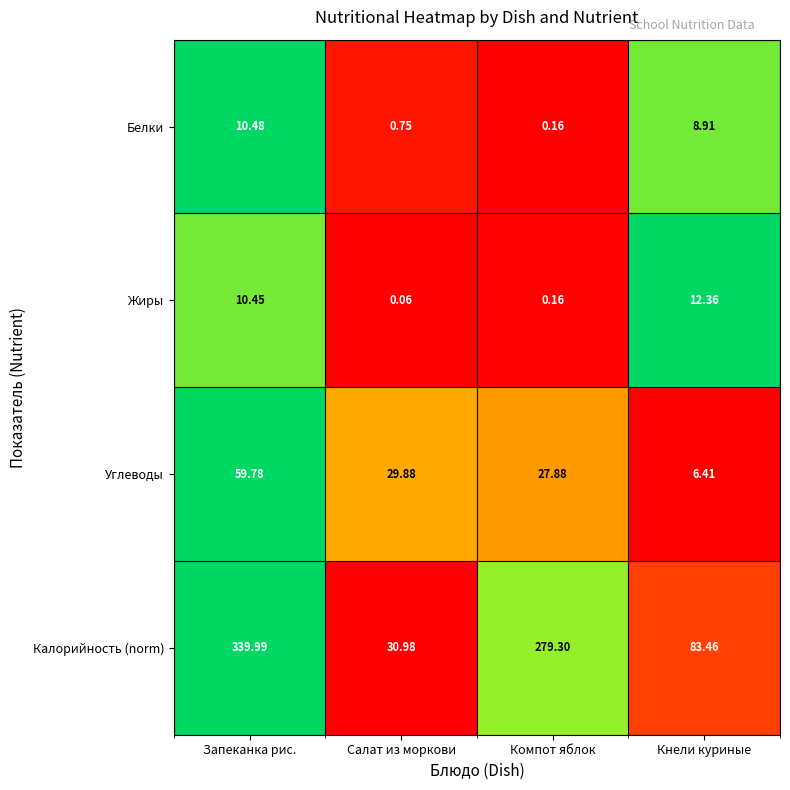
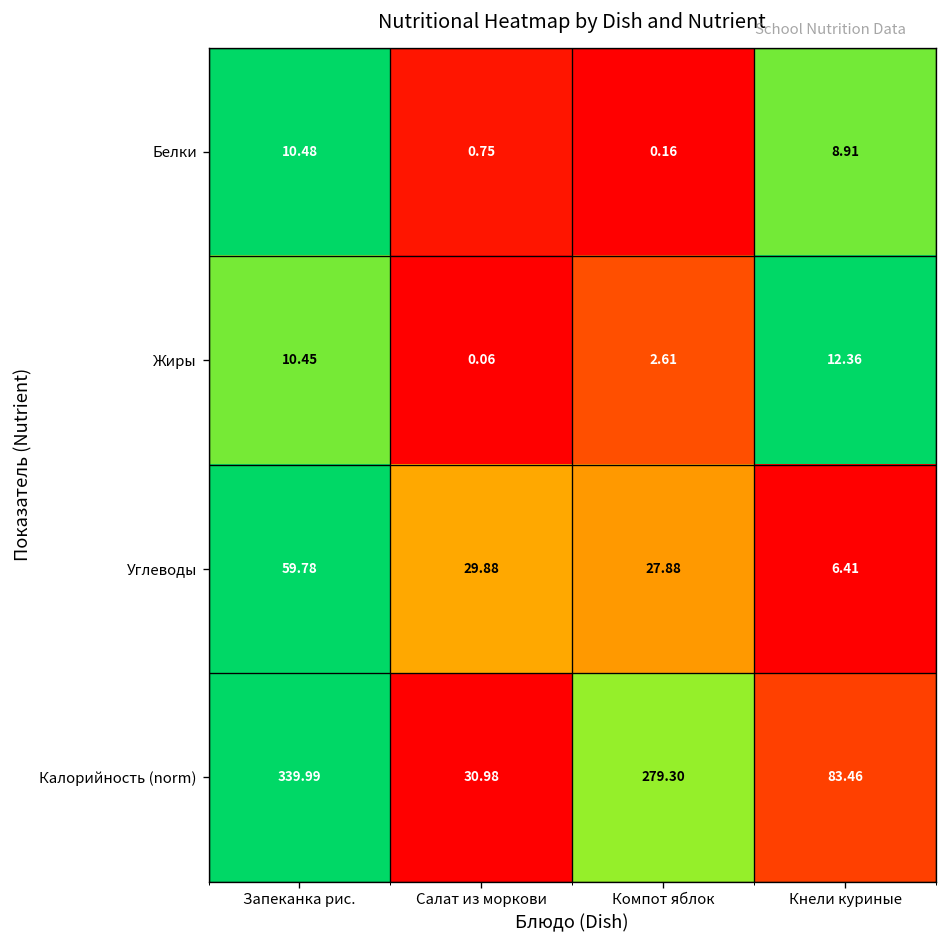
Жиры, Компот яблок: 0.16 -> 2.61
